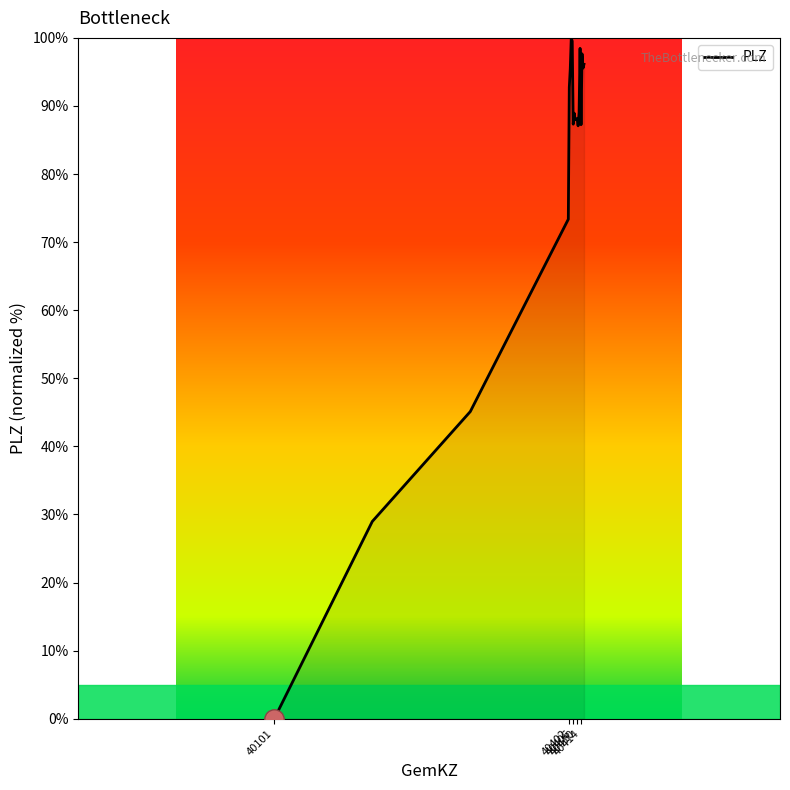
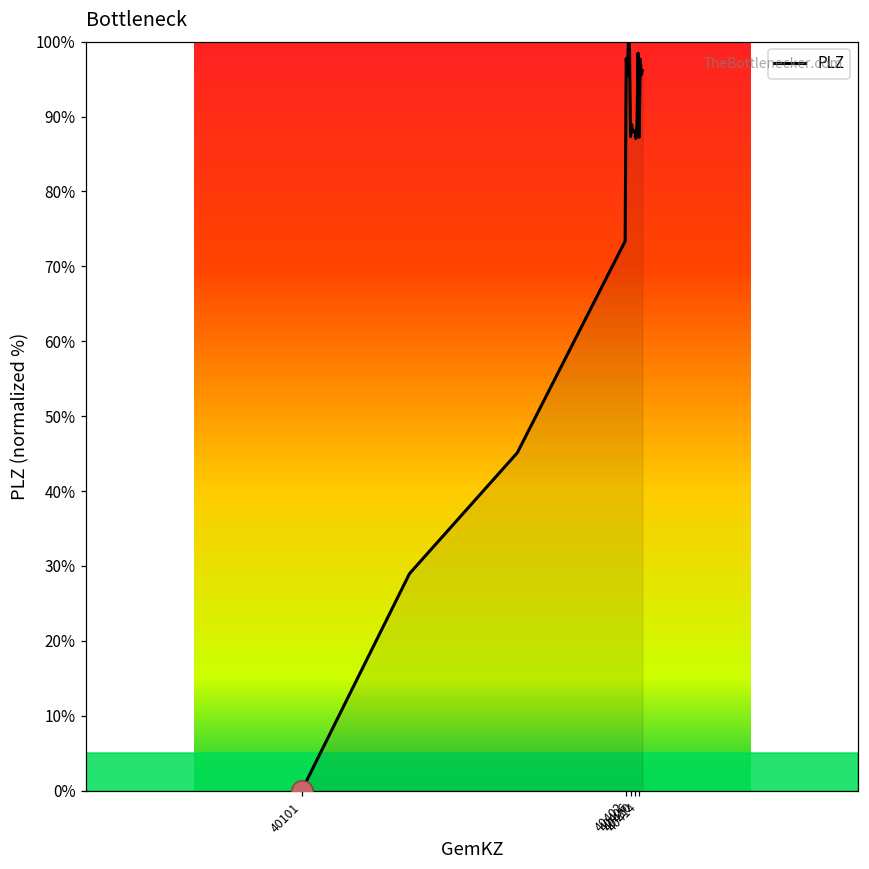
PLZ, 40402: 93% -> 98%
